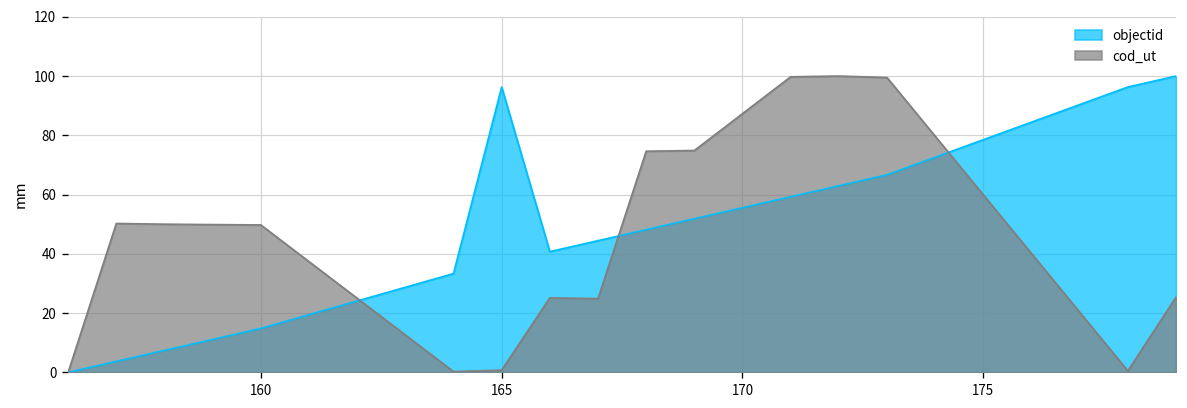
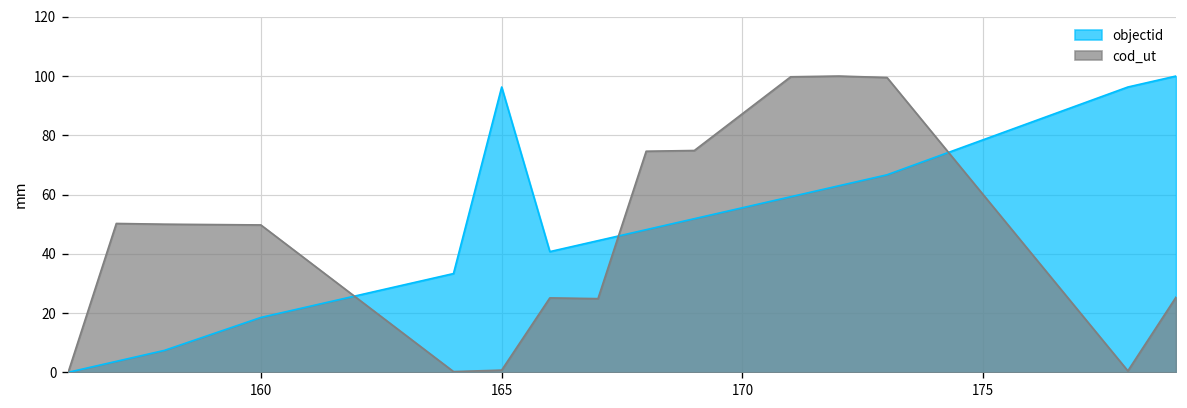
objectid, 160: 15 -> 19
